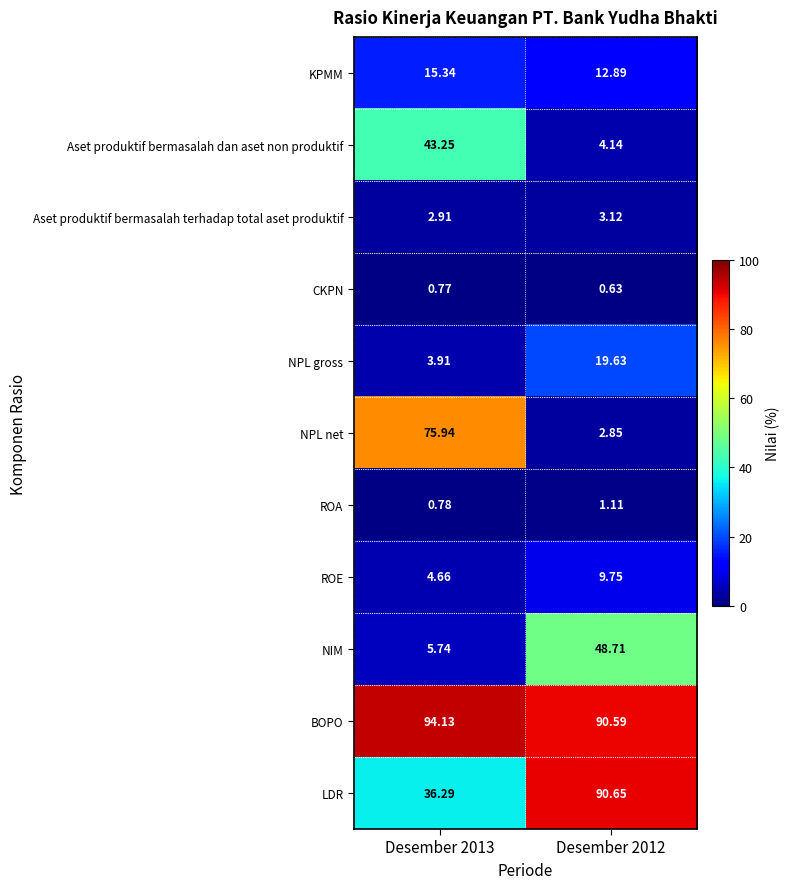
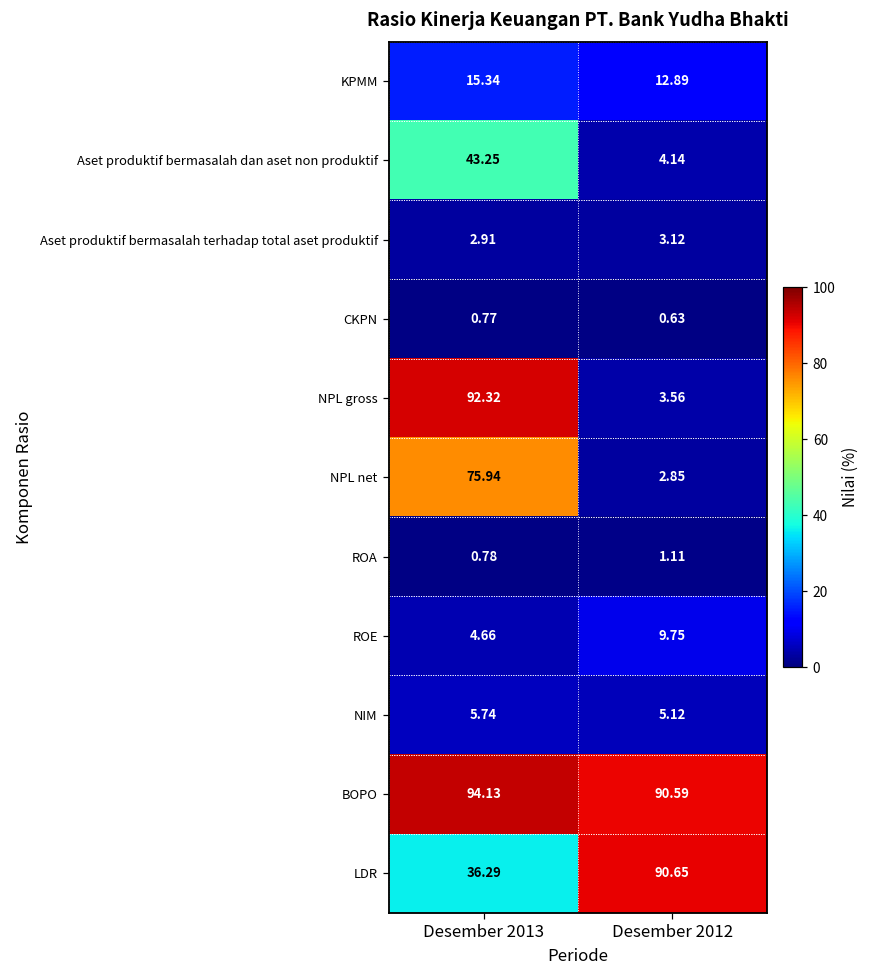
NPL gross, Desember 2013: 3.91 -> 92.32
NPL gross, Desember 2012: 19.63 -> 3.56
NIM, Desember 2012: 48.71 -> 5.12
